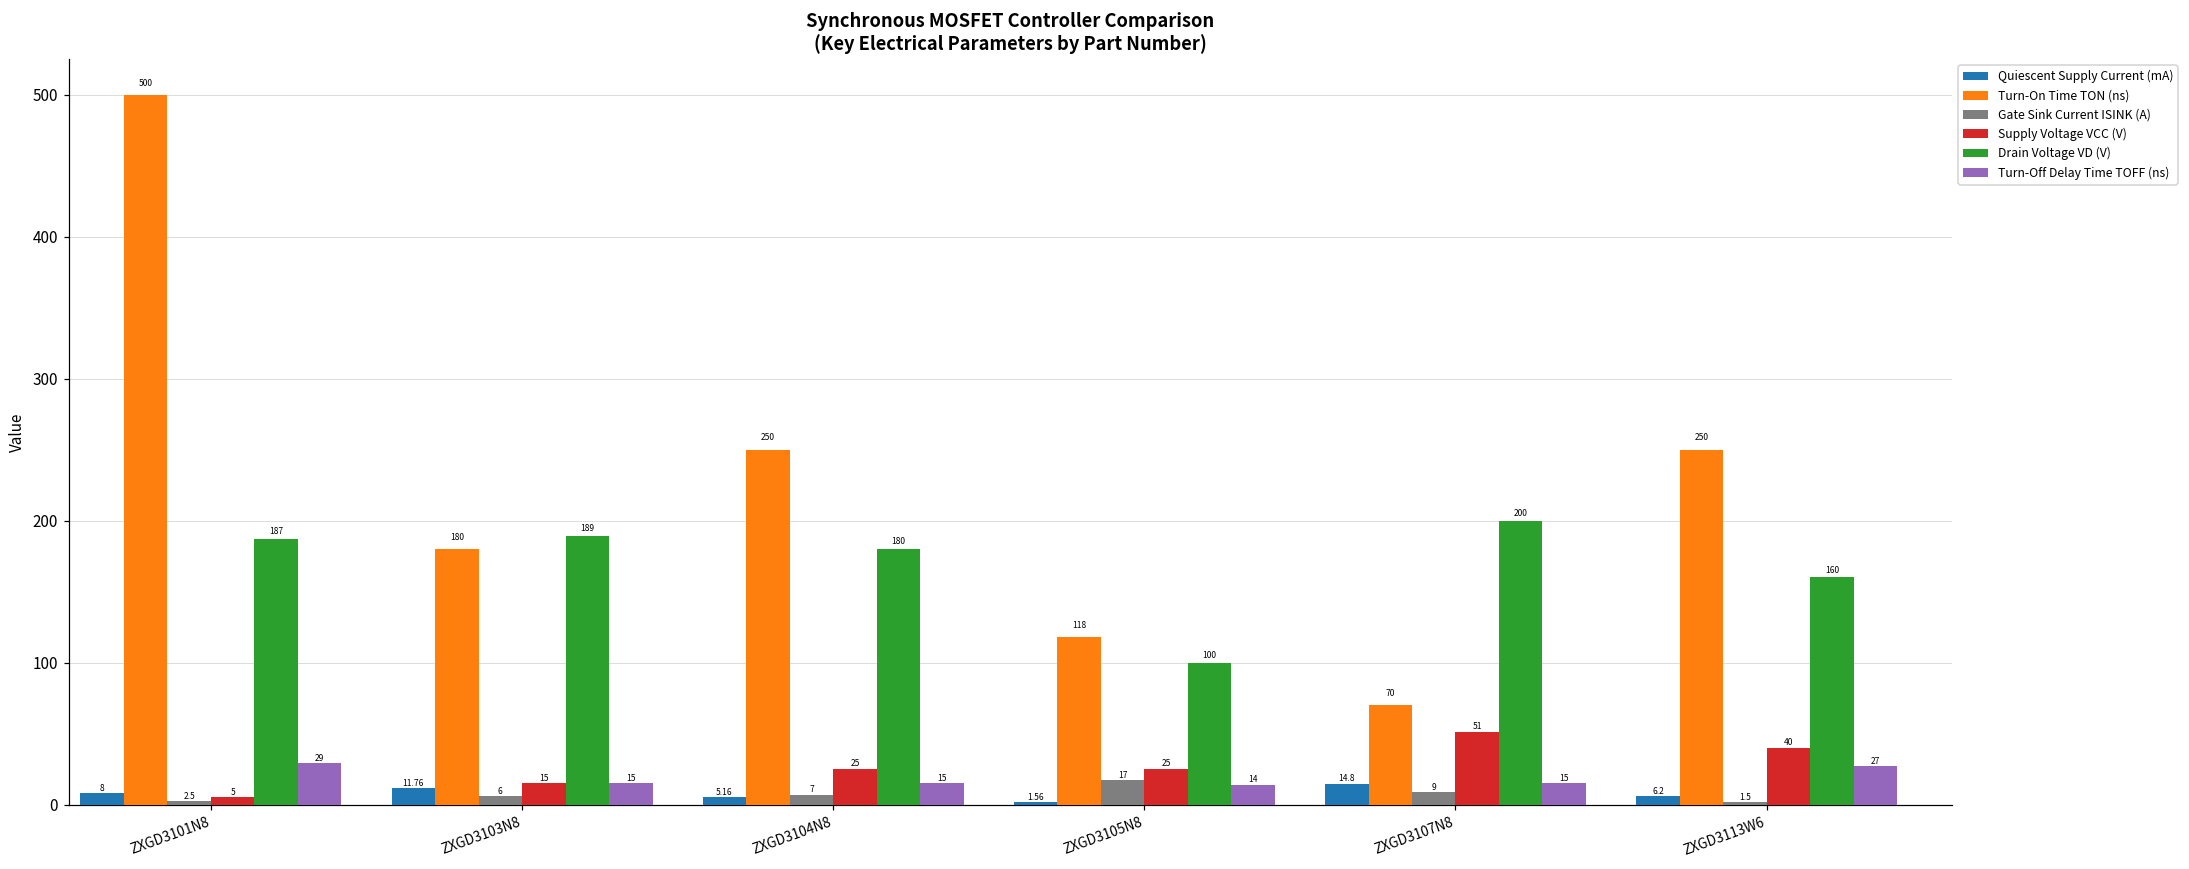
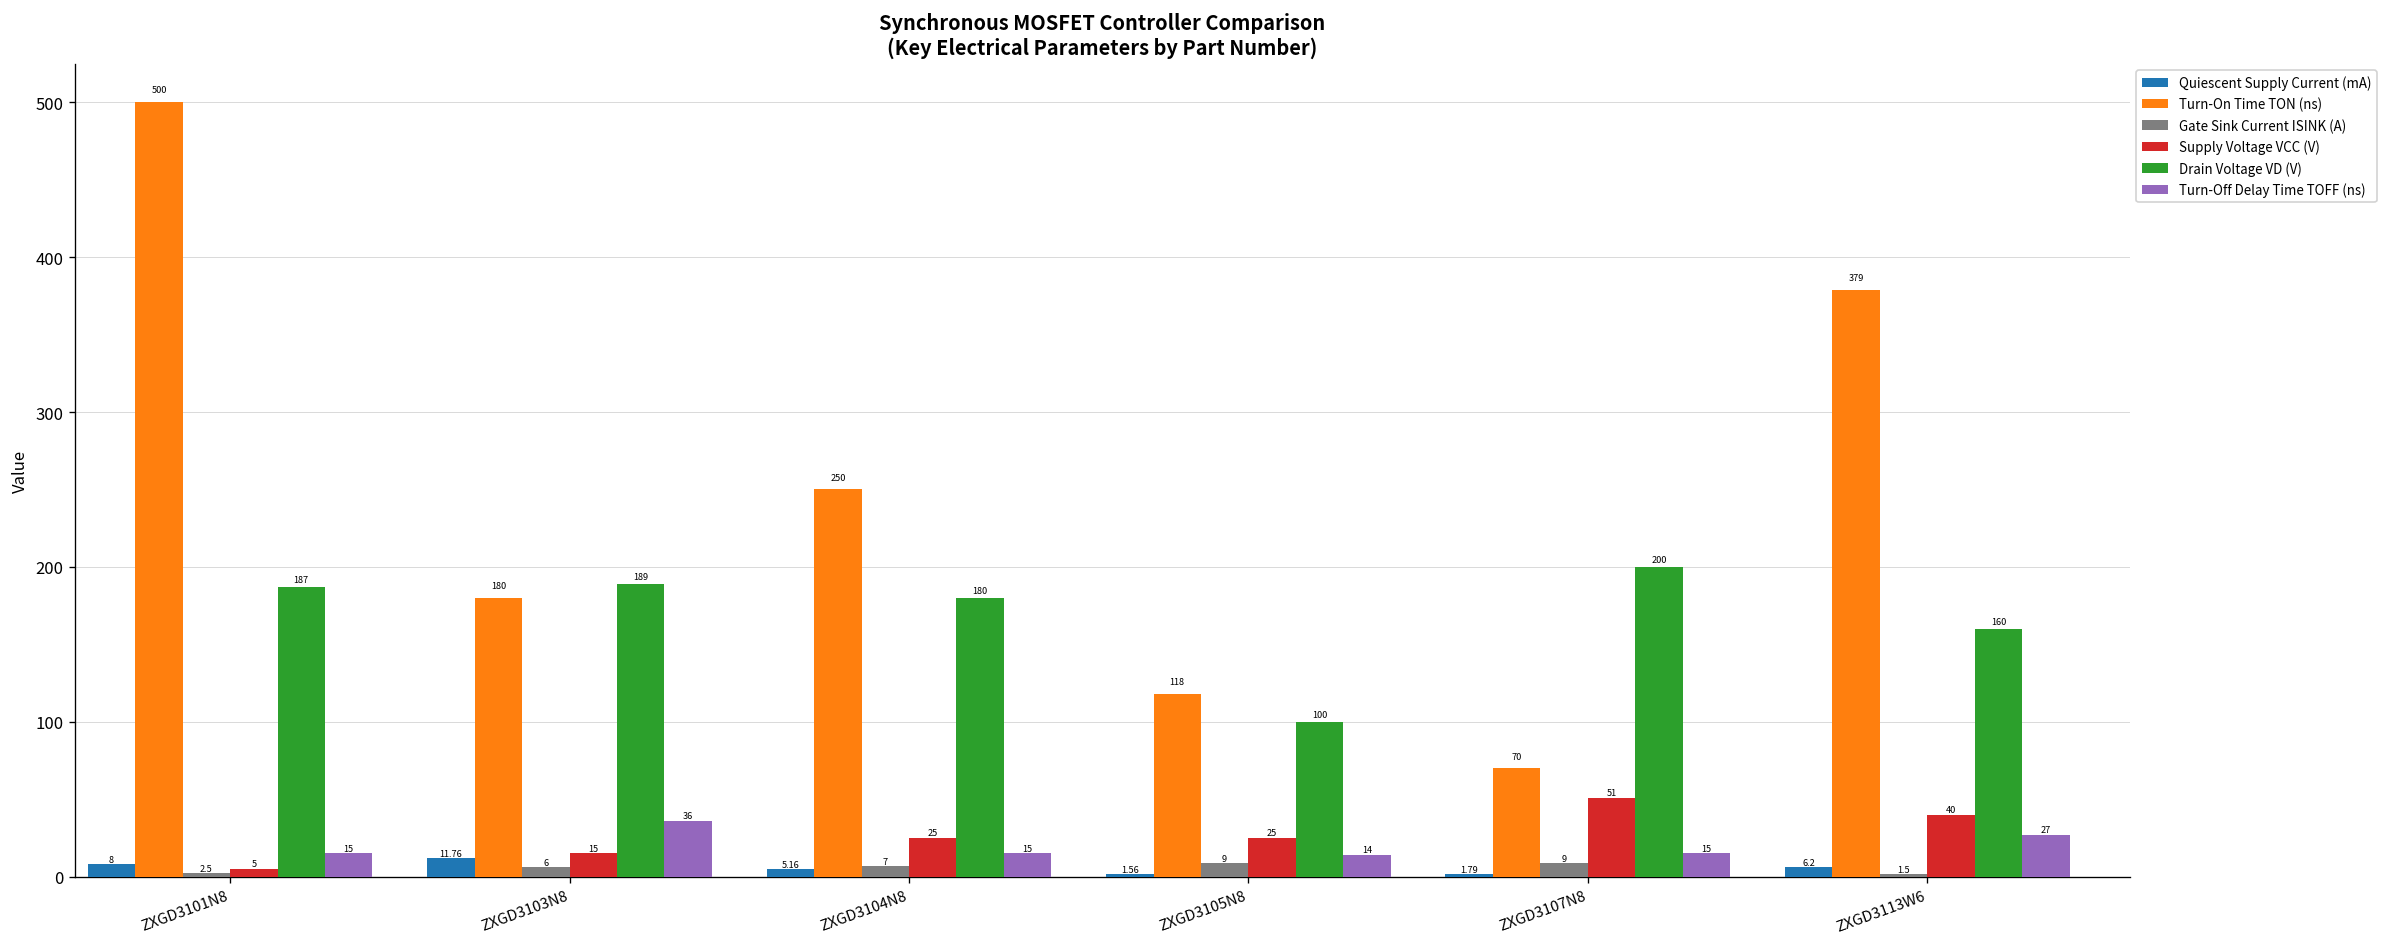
Turn-Off Delay Time TOFF (ns), ZXGD3101N8: 29 -> 15
Turn-Off Delay Time TOFF (ns), ZXGD3103N8: 15 -> 36
Gate Sink Current ISINK (A), ZXGD3105N8: 17 -> 9
Quiescent Supply Current (mA), ZXGD3107N8: 14.8 -> 1.79
Turn-On Time TON (ns), ZXGD3113W6: 250 -> 379
